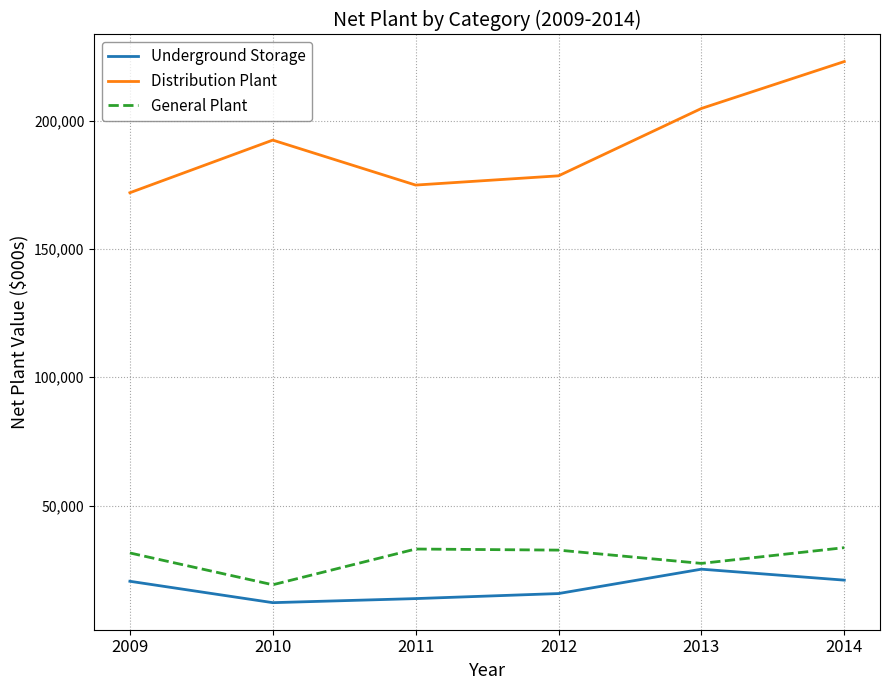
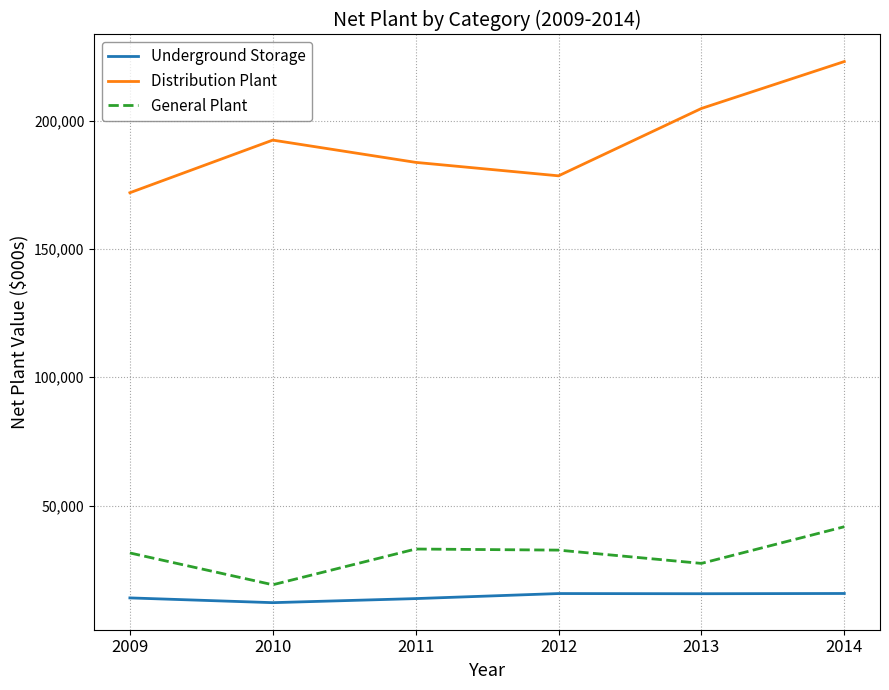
Underground Storage, 2009: 20,000 -> 14,000
Distribution Plant, 2011: 175,000 -> 184,000
Underground Storage, 2013: 25,000 -> 16,000
Underground Storage, 2014: 21,000 -> 16,000
General Plant, 2014: 34,000 -> 42,000
